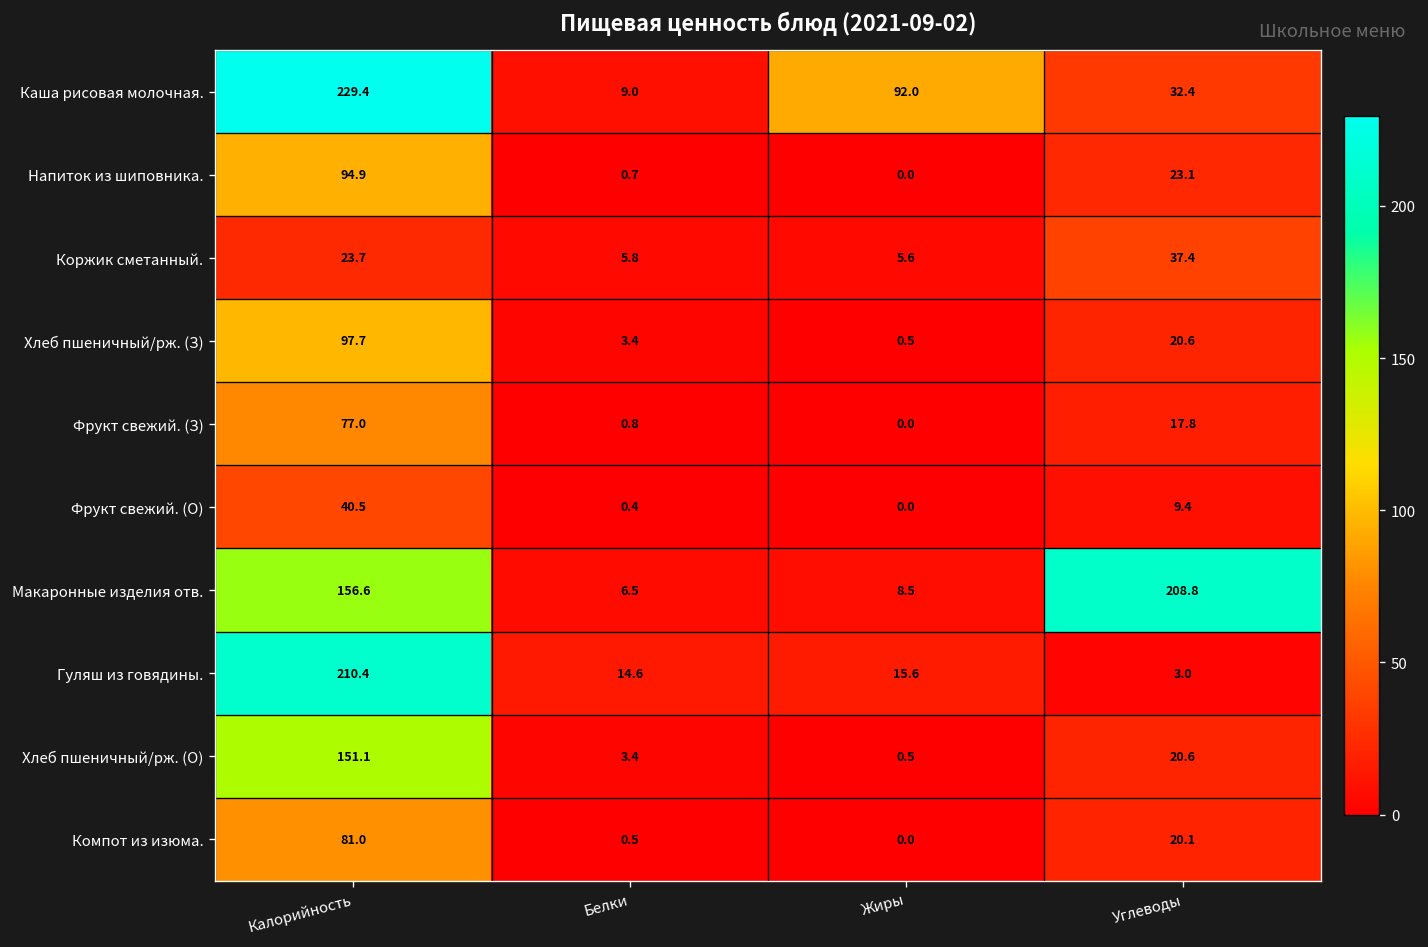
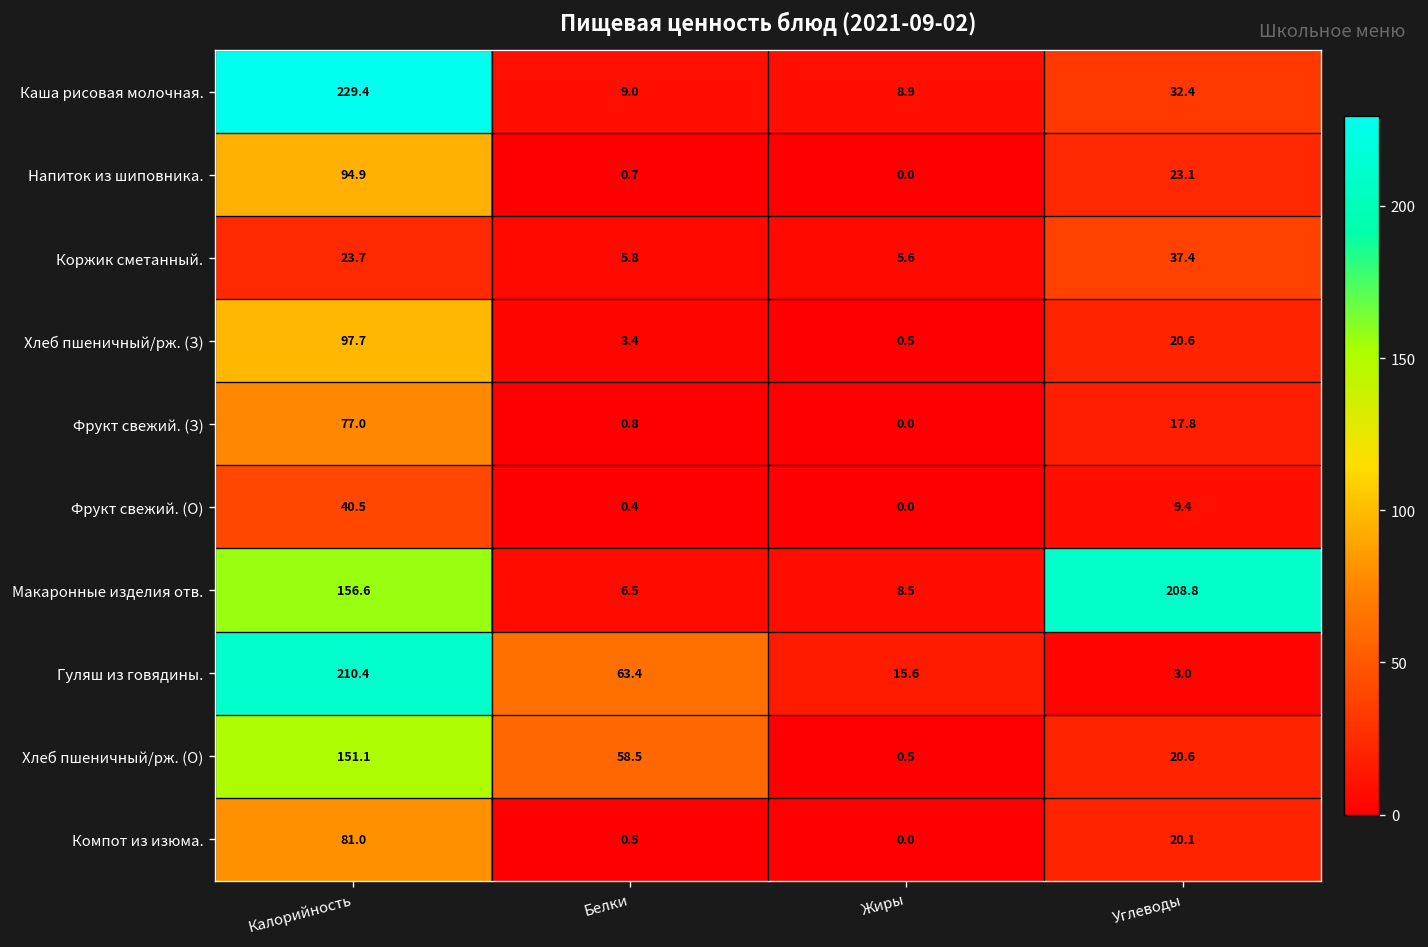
Каша рисовая молочная., Жиры: 92.0 -> 8.9
Гуляш из говядины., Белки: 14.6 -> 63.4
Хлеб пшеничный/рж. (О), Белки: 3.4 -> 58.5
